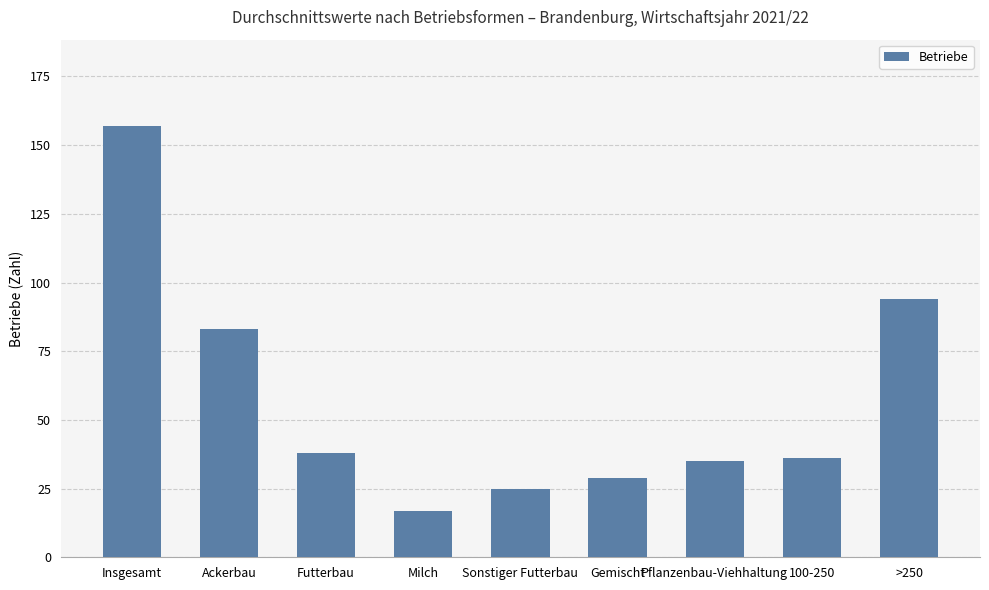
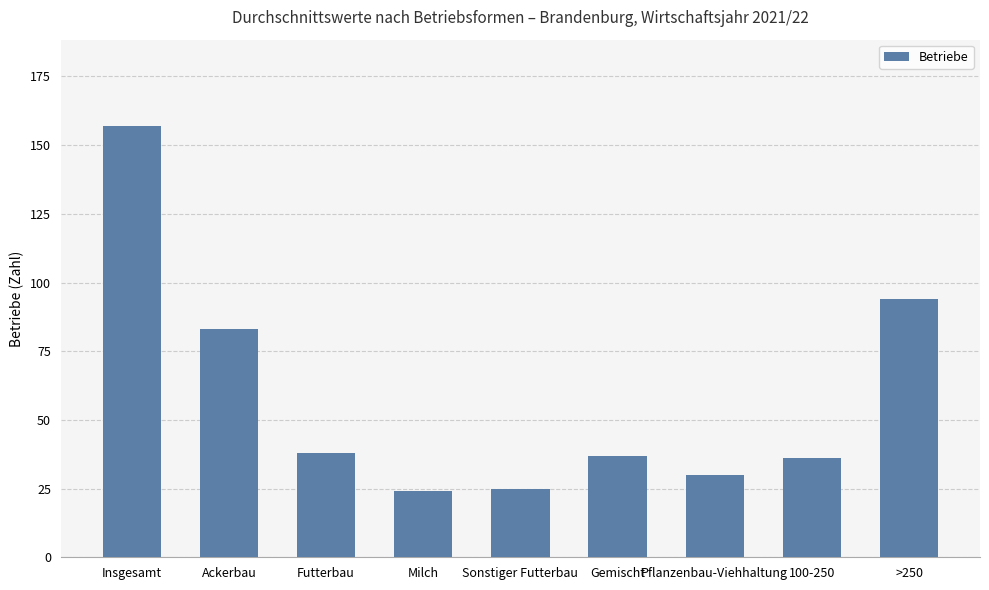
Milch: 17 -> 24
Gemischt: 29 -> 37
Pflanzenbau-Viehhaltung: 35 -> 30
